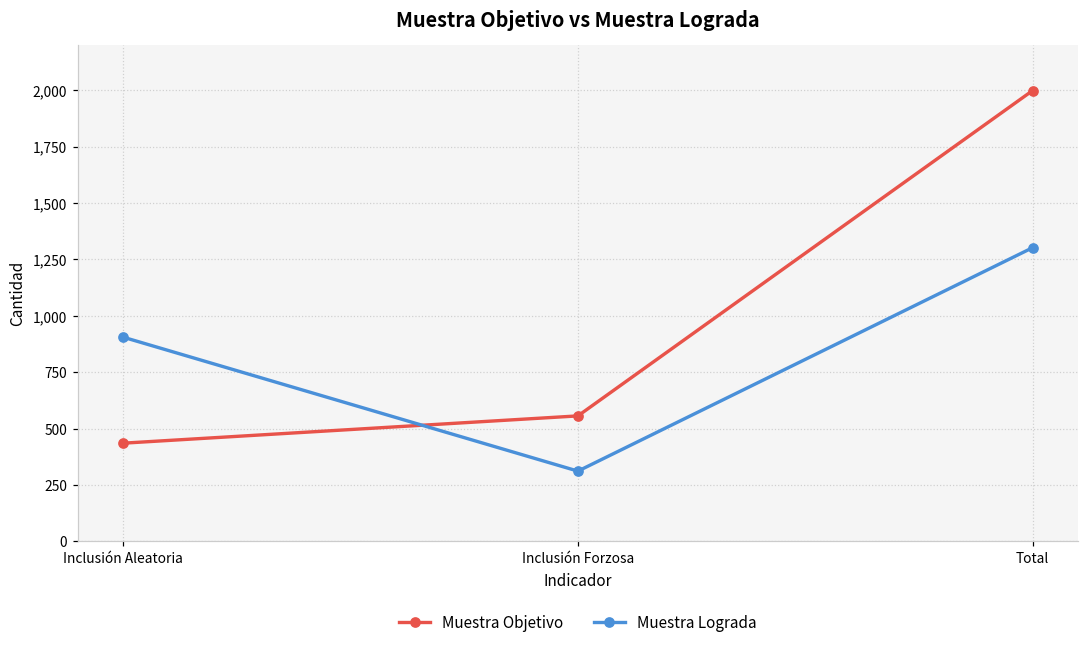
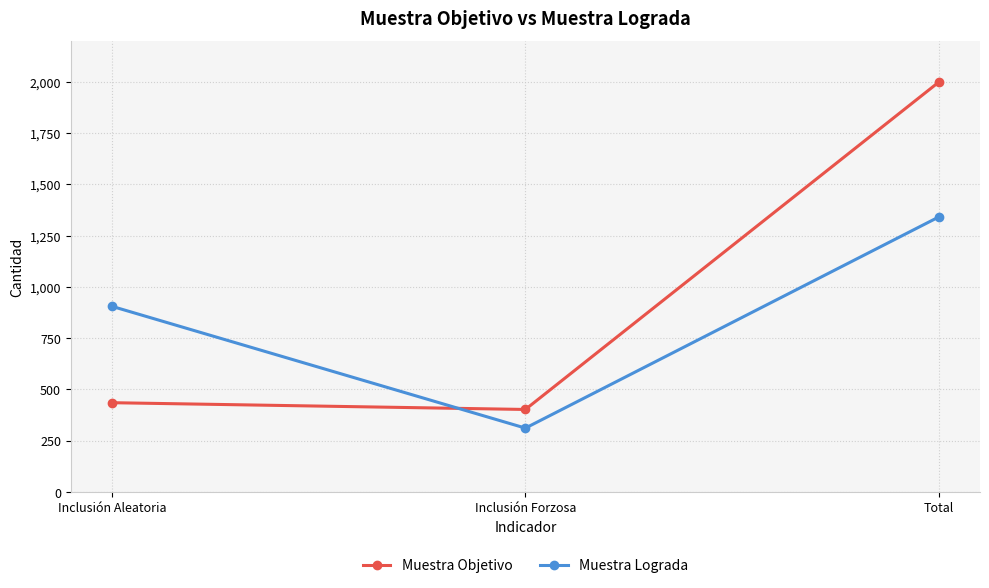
Muestra Objetivo, Inclusión Forzosa: 560 -> 400
Muestra Lograda, Total: 1,300 -> 1,340
